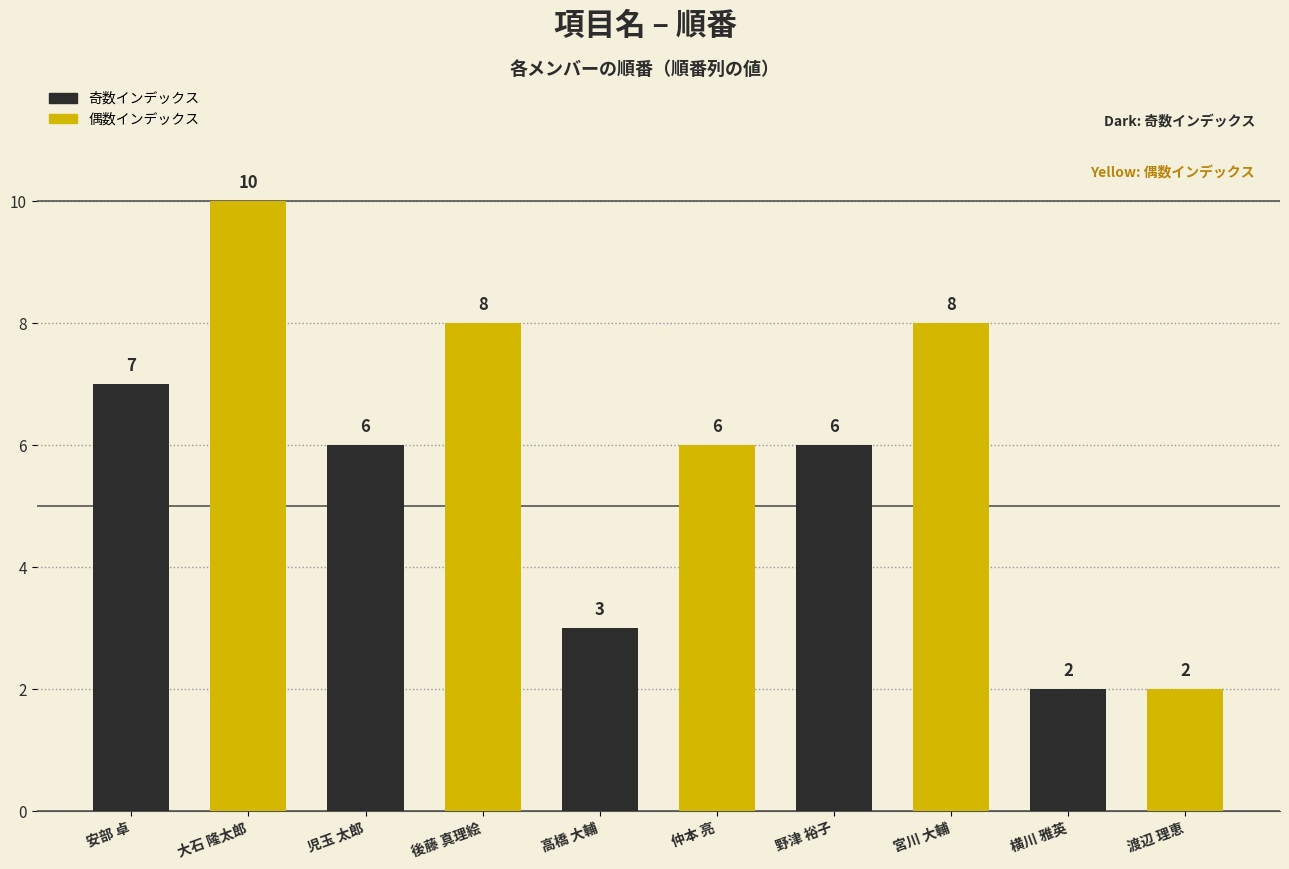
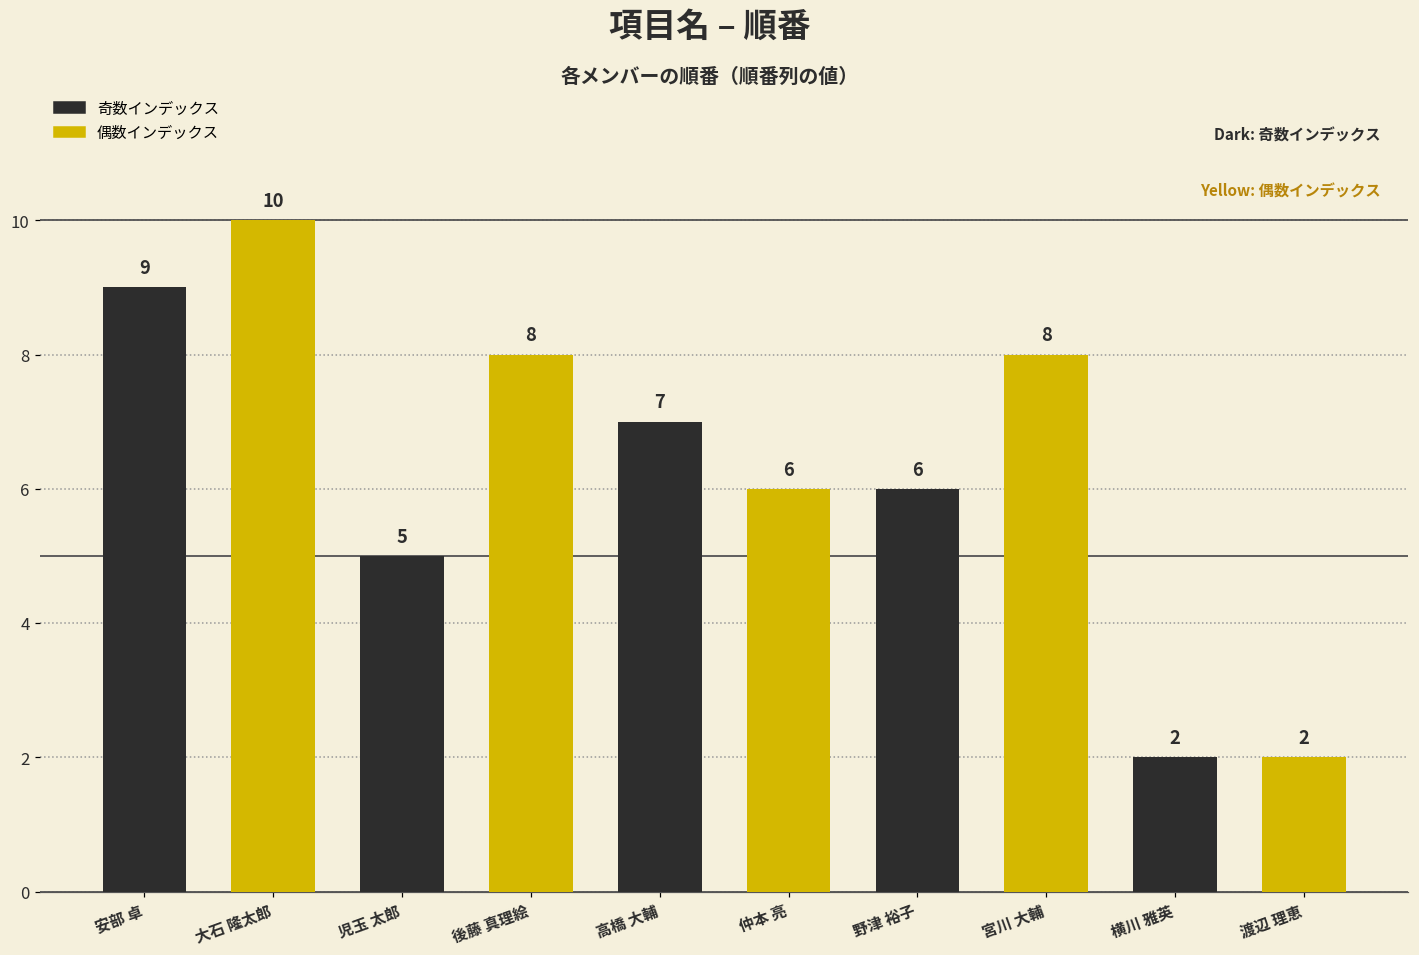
安部 卓: 7 -> 9
児玉 太郎: 6 -> 5
高橋 大輔: 3 -> 7
